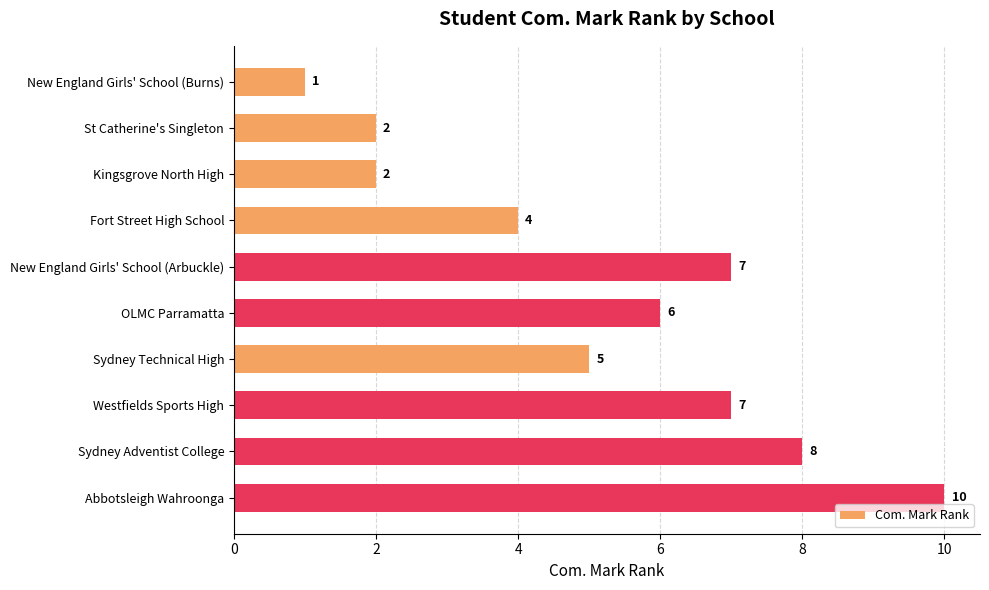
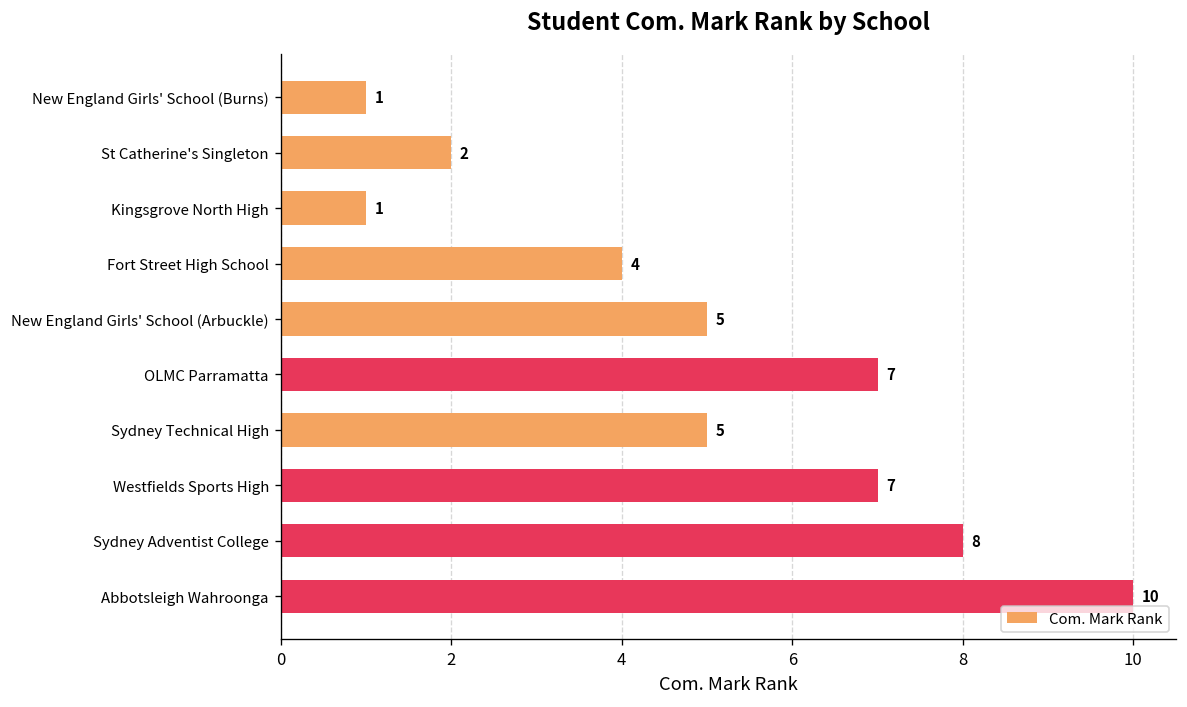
Kingsgrove North High: 2 -> 1
New England Girls' School (Arbuckle): 7 -> 5
OLMC Parramatta: 6 -> 7
